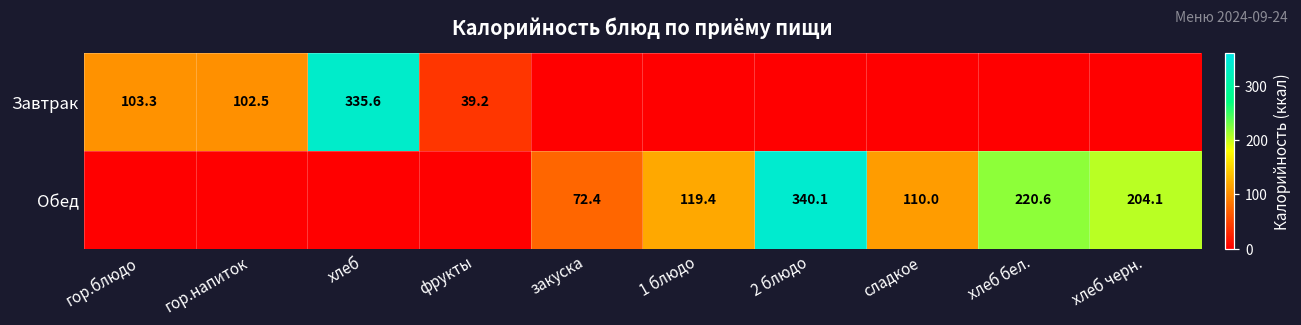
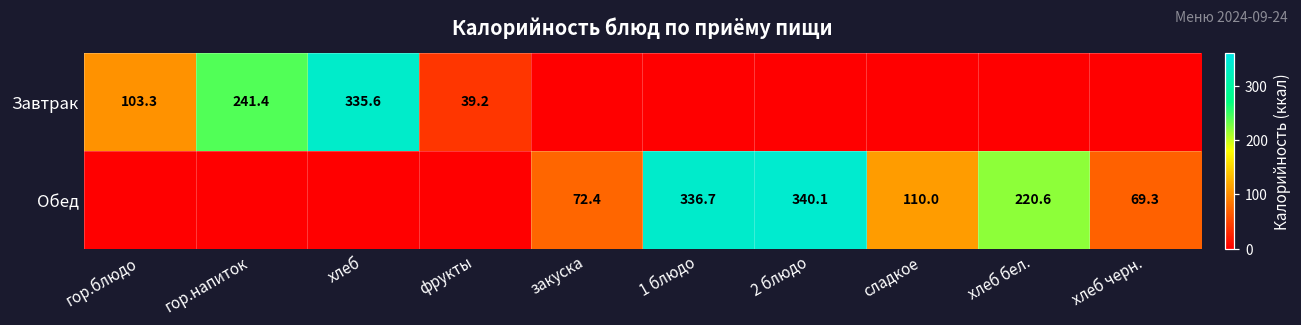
Завтрак, гор.напиток: 102.5 -> 241.4
Обед, 1 блюдо: 119.4 -> 336.7
Обед, хлеб черн.: 204.1 -> 69.3
